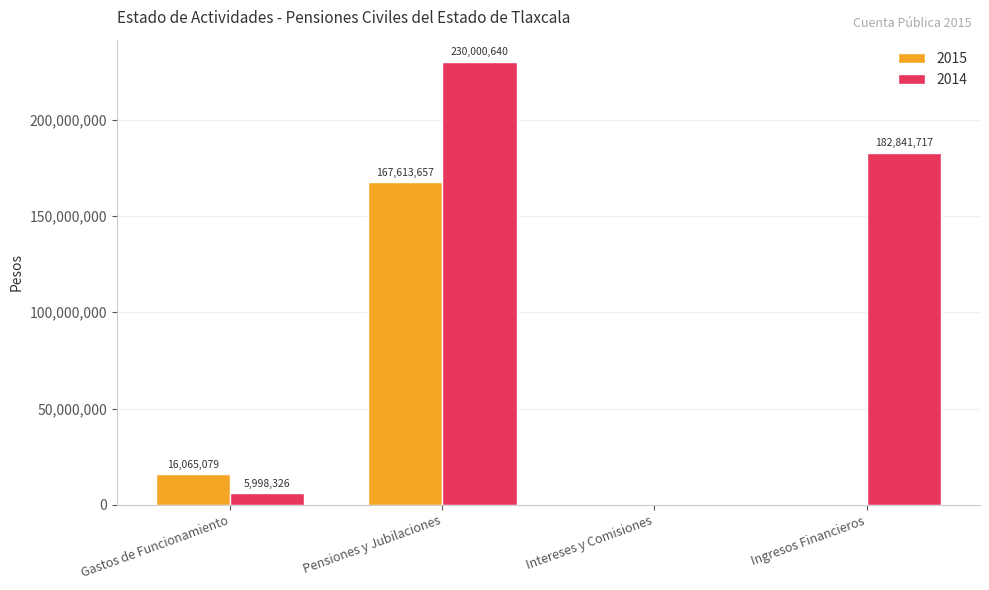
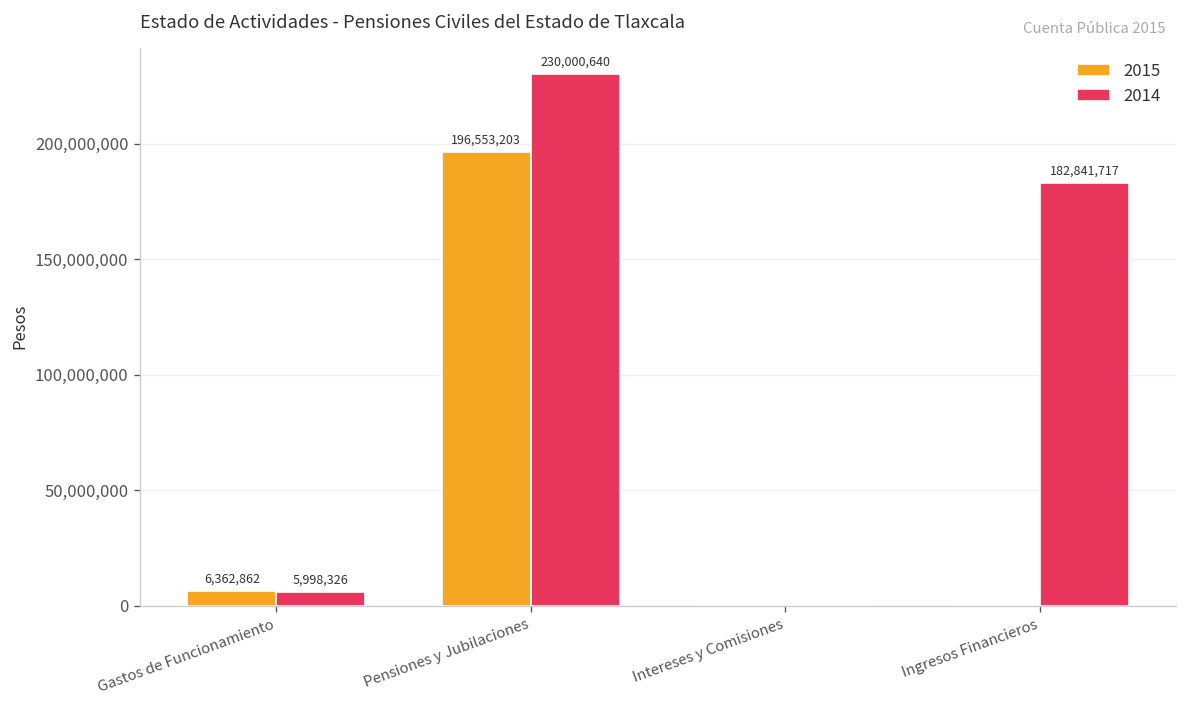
2015, Gastos de Funcionamiento: 16,065,079 -> 6,362,862
2015, Pensiones y Jubilaciones: 167,613,657 -> 196,553,203
